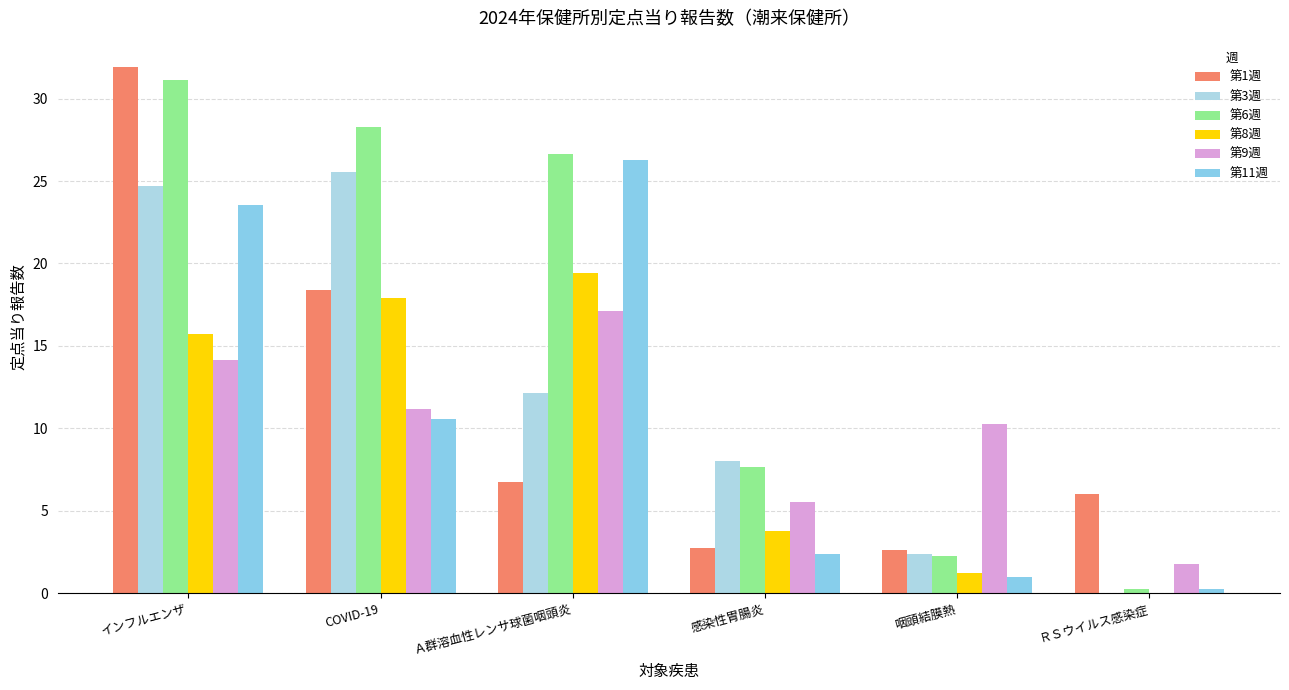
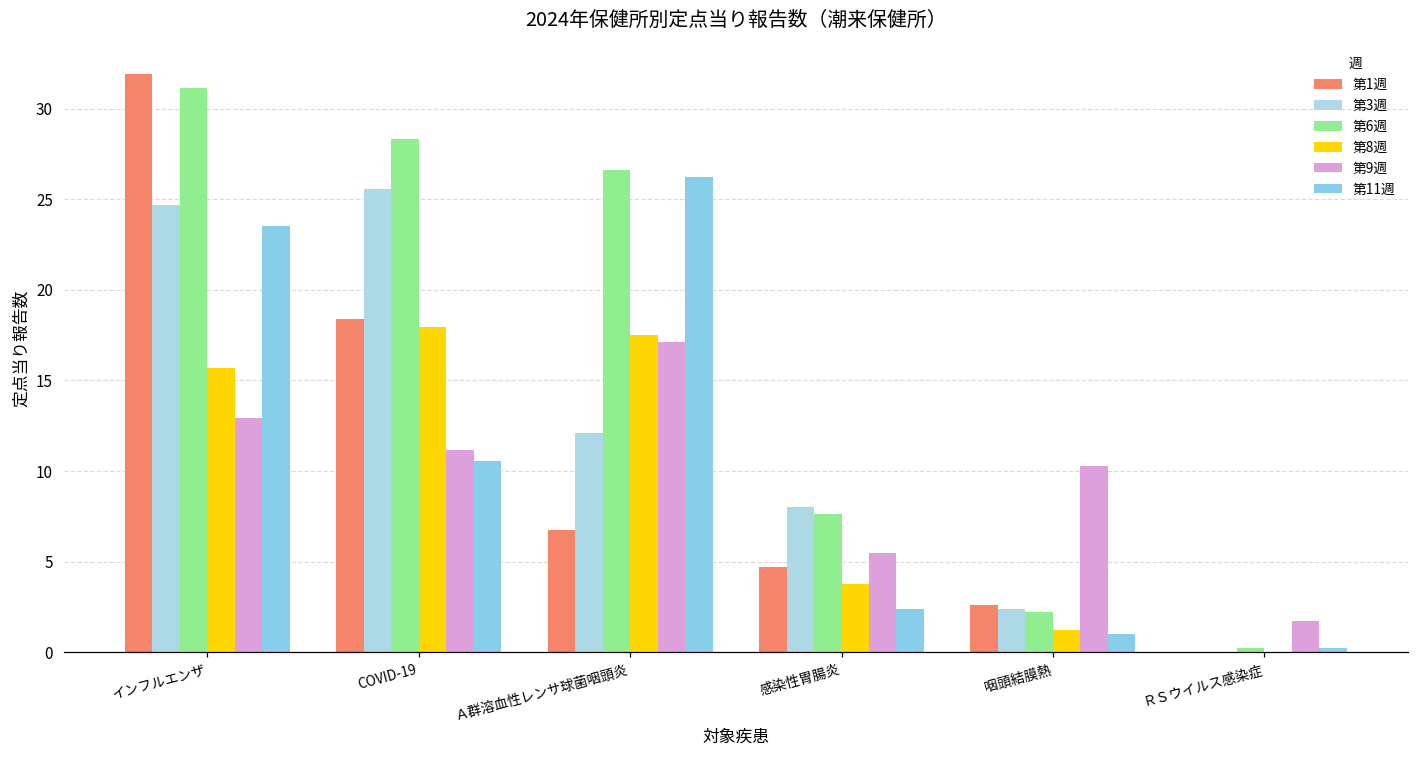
第9週, インフルエンザ: 14.2 -> 13.0
第8週, Ａ群溶血性レンサ球菌咽頭炎: 19.4 -> 17.5
第1週, 感染性胃腸炎: 2.8 -> 4.7
第1週, ＲＳウイルス感染症: 6 -> 0
